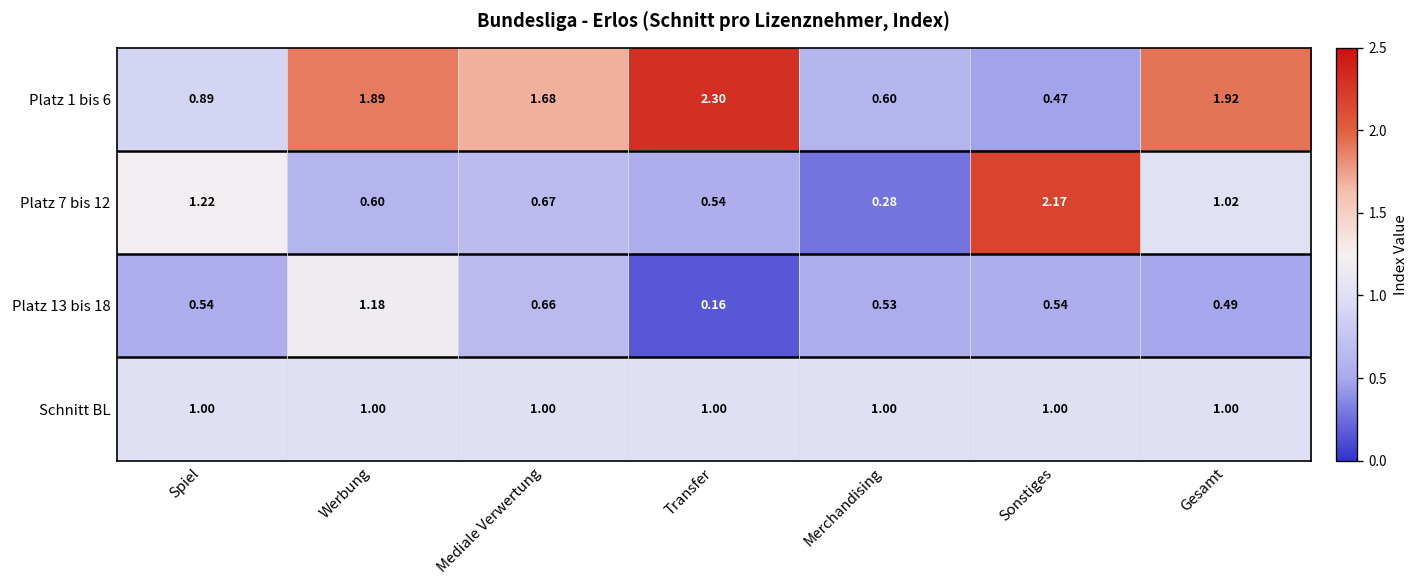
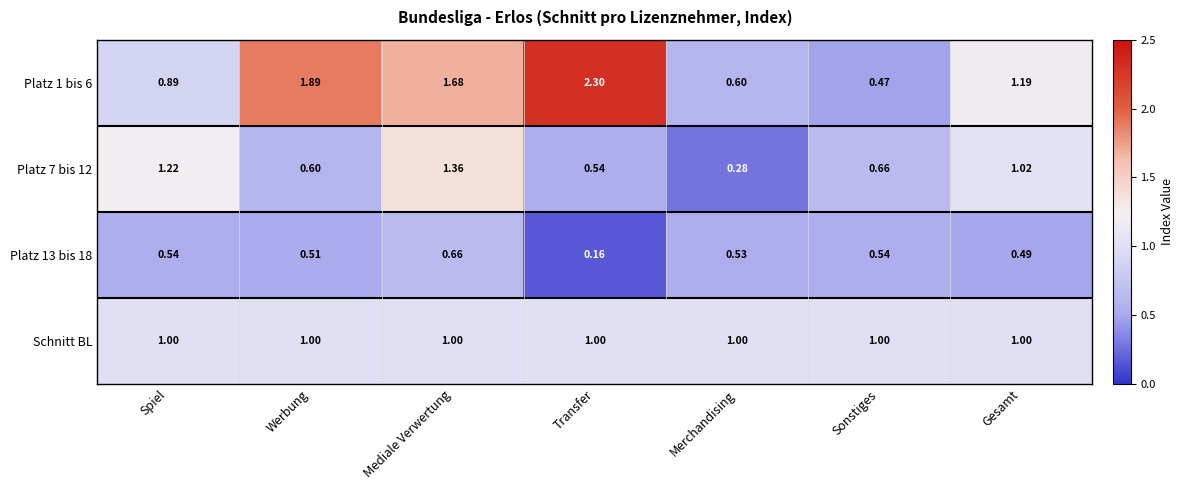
Platz 1 bis 6, Gesamt: 1.92 -> 1.19
Platz 7 bis 12, Mediale Verwertung: 0.67 -> 1.36
Platz 7 bis 12, Sonstiges: 2.17 -> 0.66
Platz 13 bis 18, Werbung: 1.18 -> 0.51
